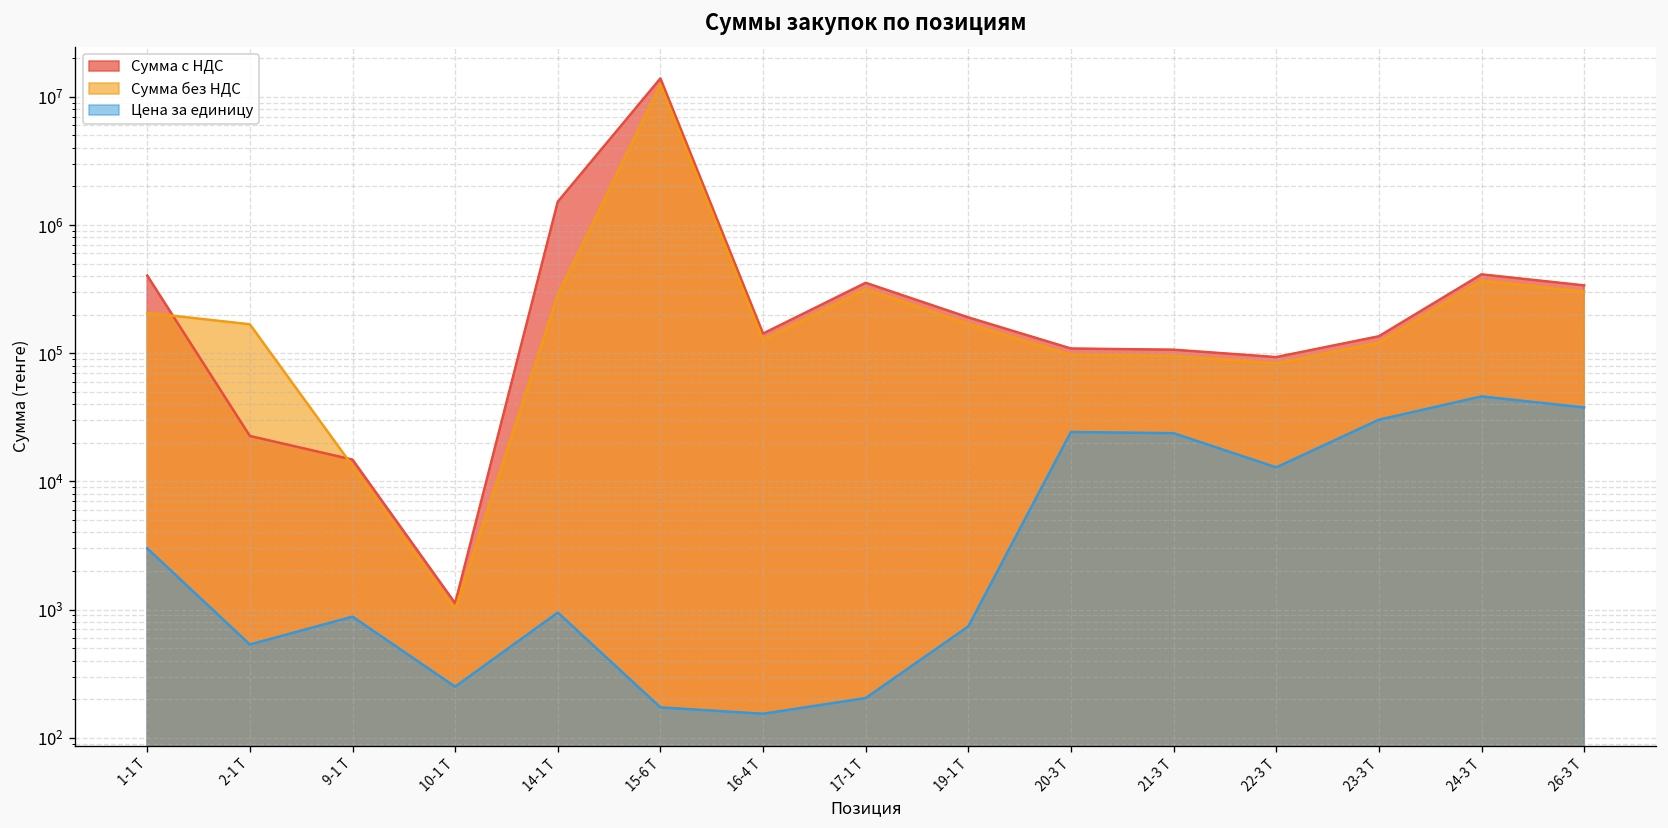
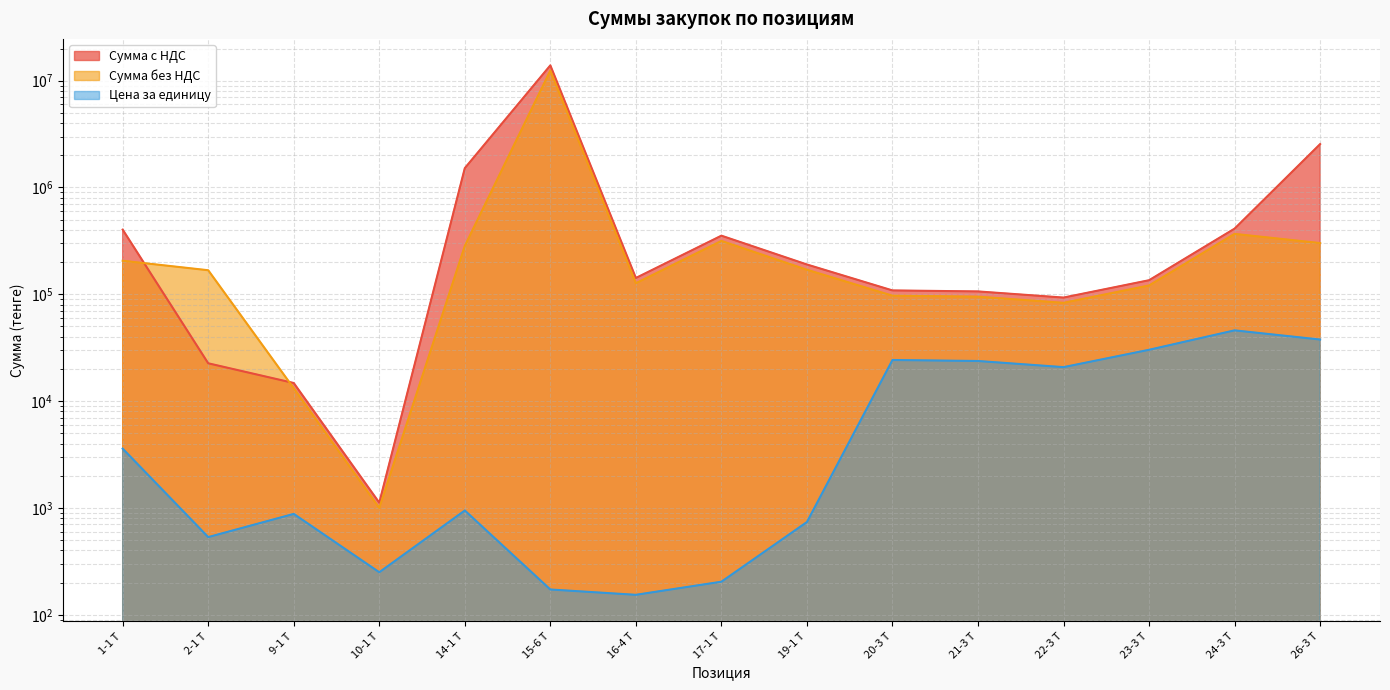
Цена за единицу, 1-1 Т: 3000 -> 3600
Цена за единицу, 22-3 Т: 13000 -> 21000
Сумма с НДС, 26-3 Т: 340000 -> 2500000
